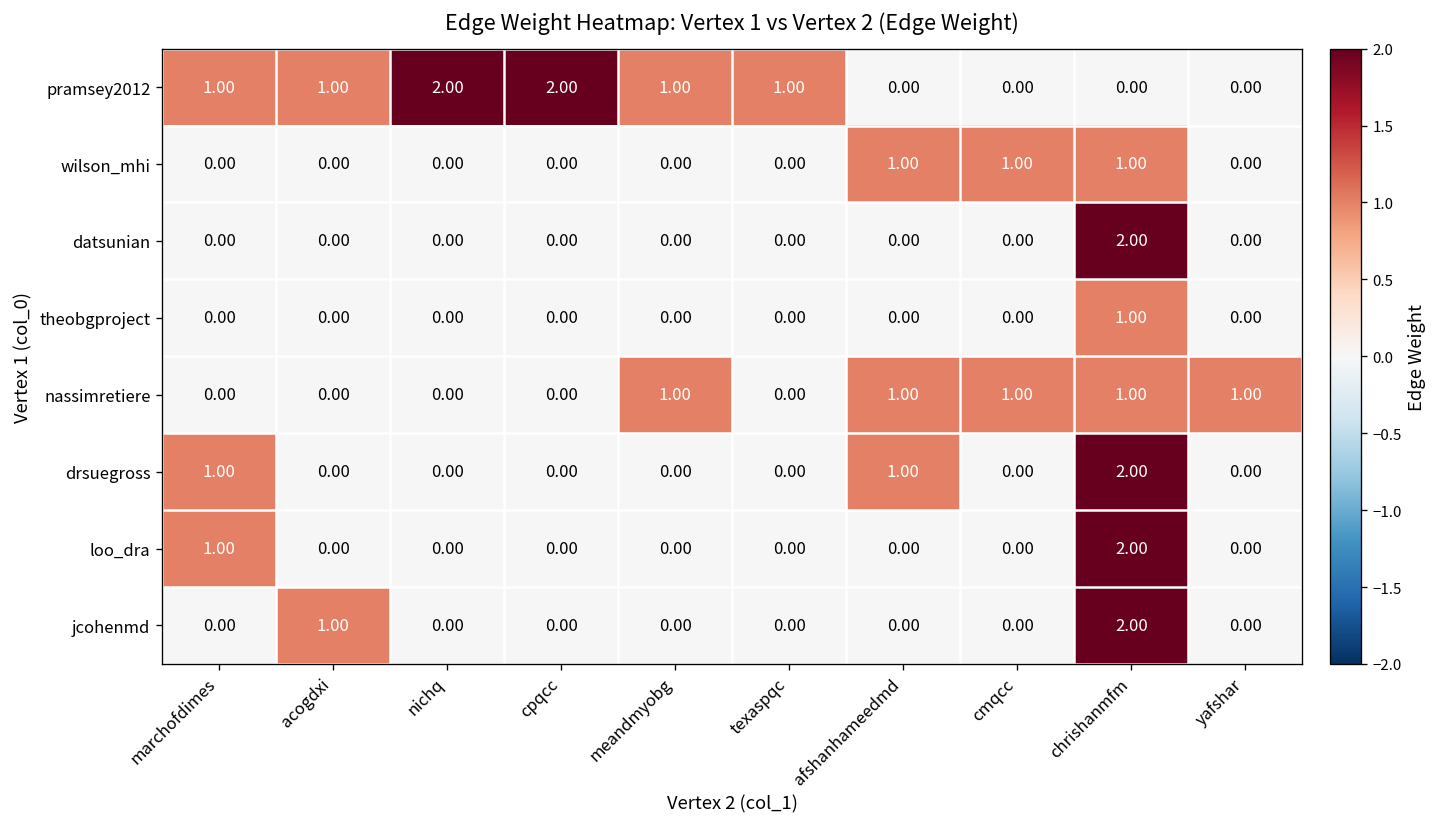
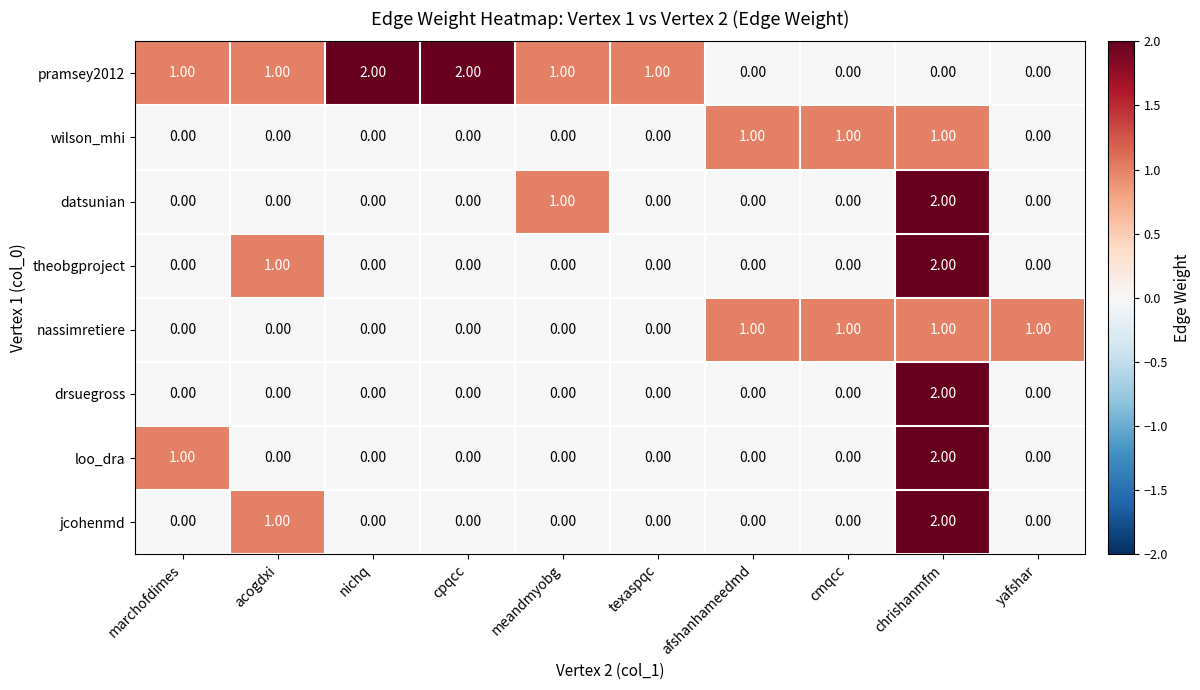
datsunian, meandmyobg: 0.00 -> 1.00
theobgproject, acogdxi: 0.00 -> 1.00
theobgproject, chrishanmfm: 1.00 -> 2.00
nassimretiere, meandmyobg: 1.00 -> 0.00
drsuegross, marchofdimes: 1.00 -> 0.00
drsuegross, afshanhameedmd: 1.00 -> 0.00
